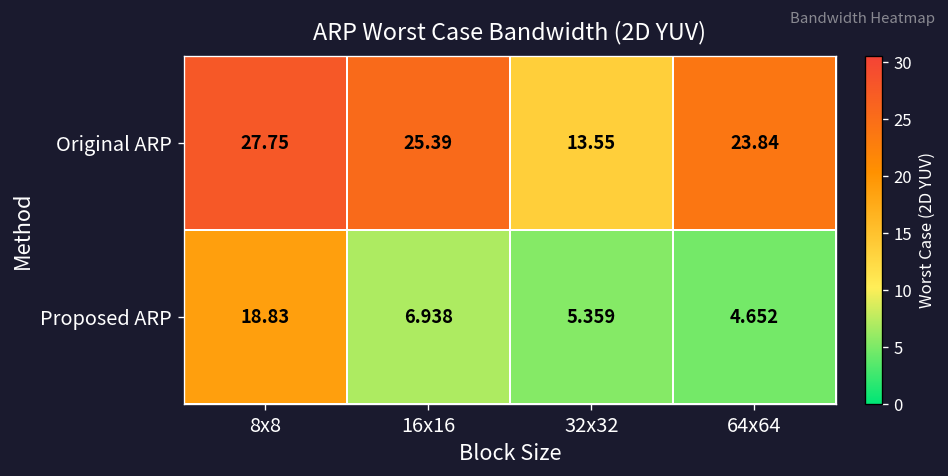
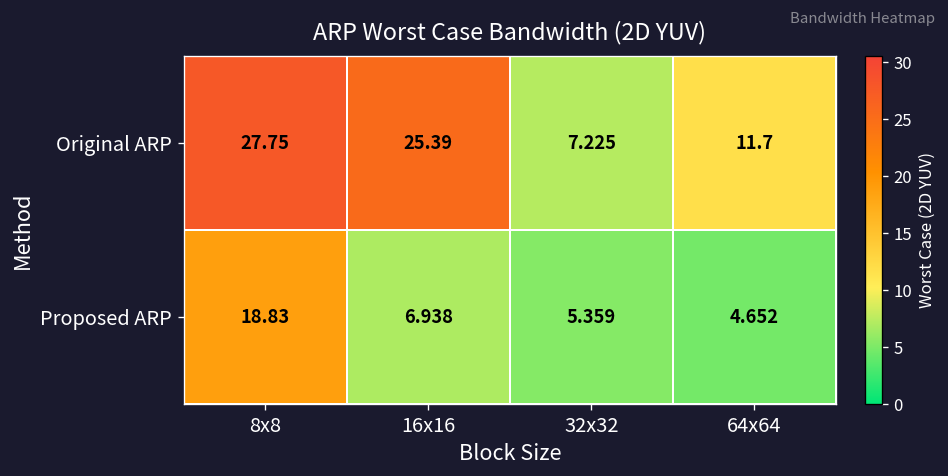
Original ARP, 32x32: 13.55 -> 7.225
Original ARP, 64x64: 23.84 -> 11.7
